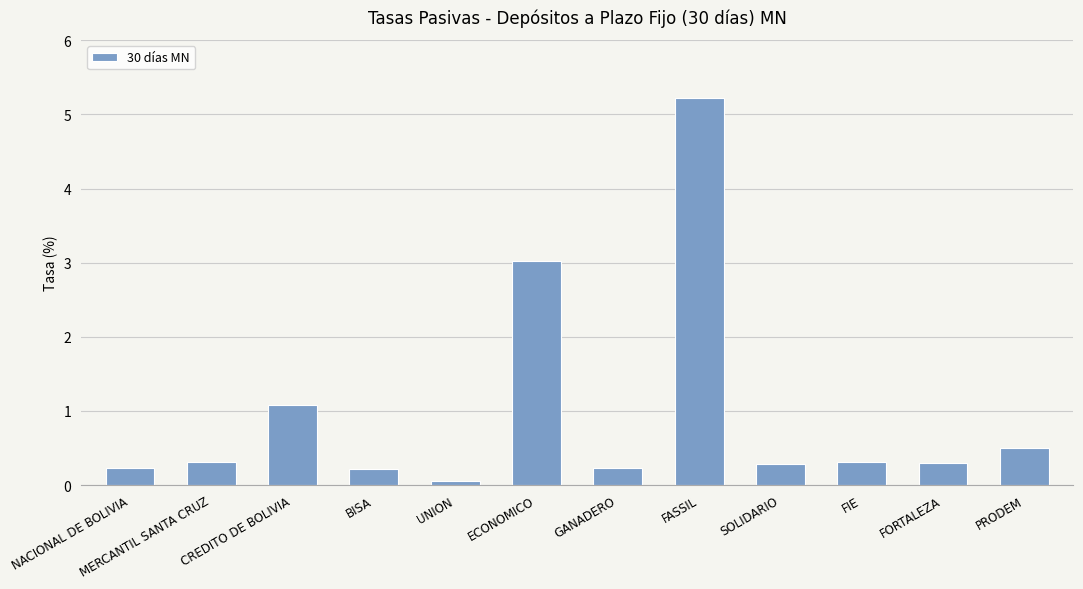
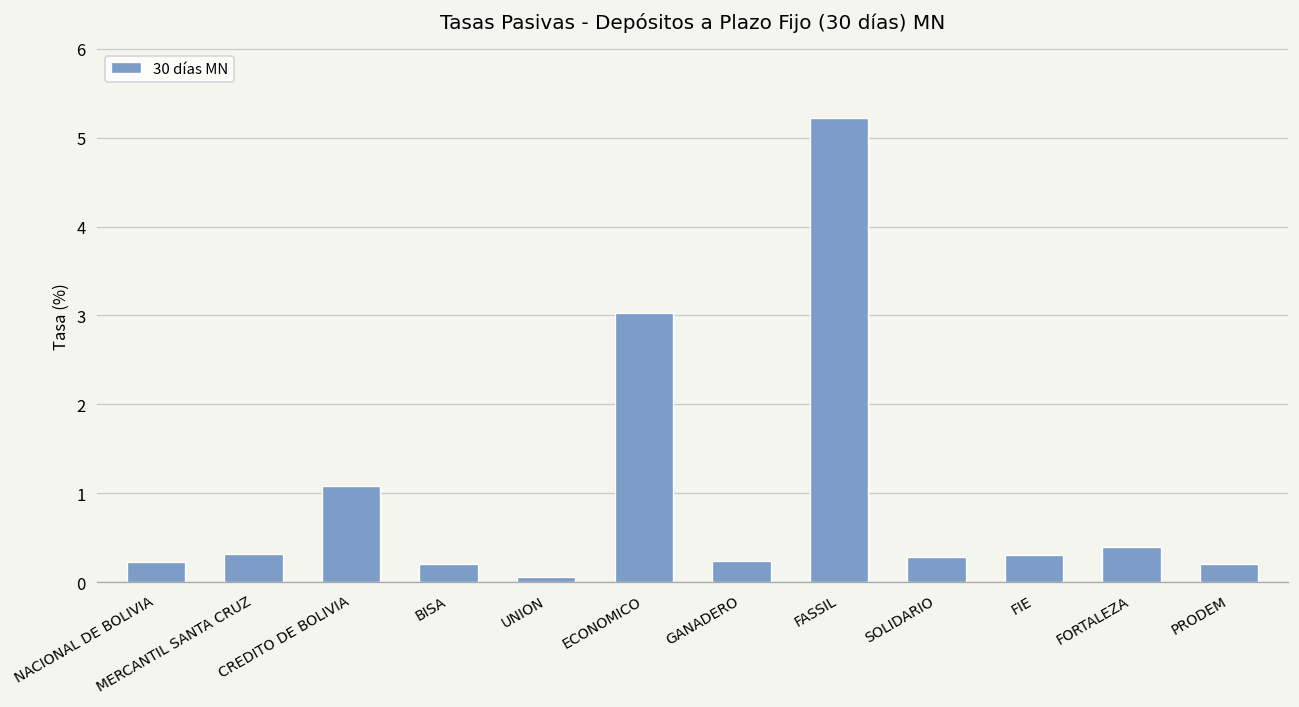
FORTALEZA: 0.3 -> 0.4
PRODEM: 0.5 -> 0.2
